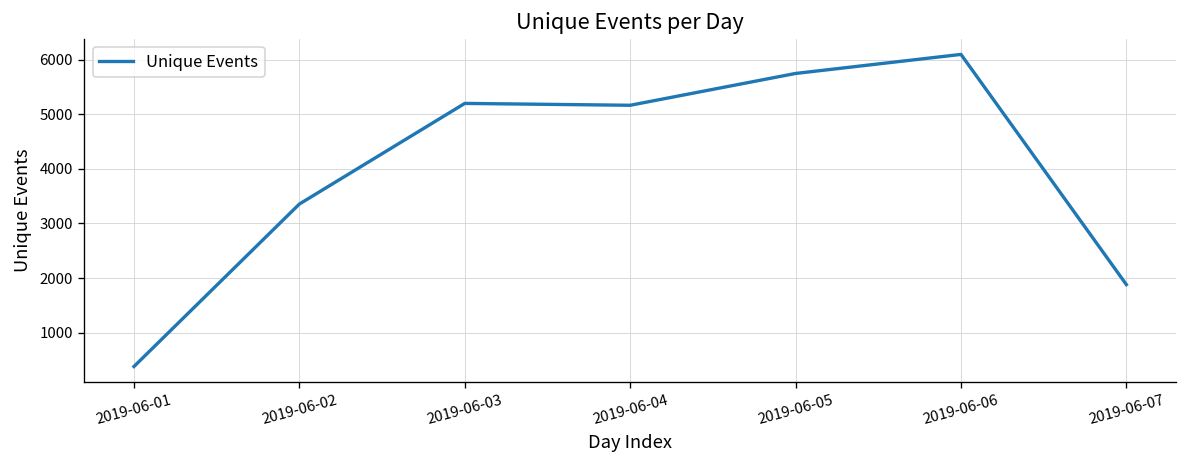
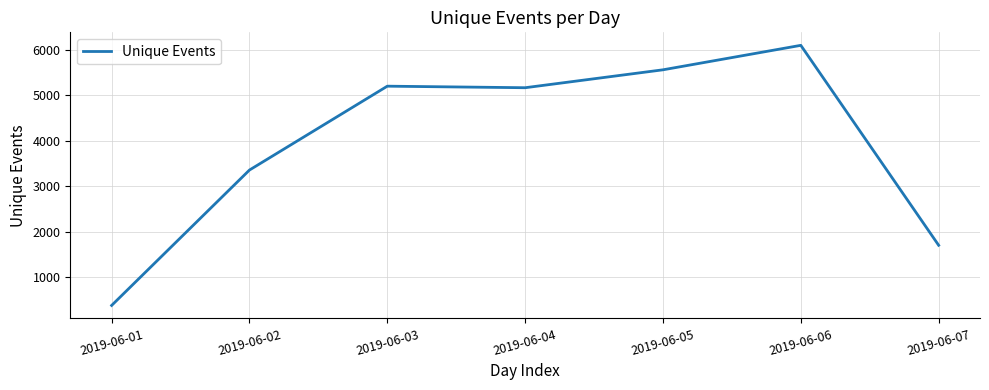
2019-06-05: 5700 -> 5600
2019-06-07: 1900 -> 1700
